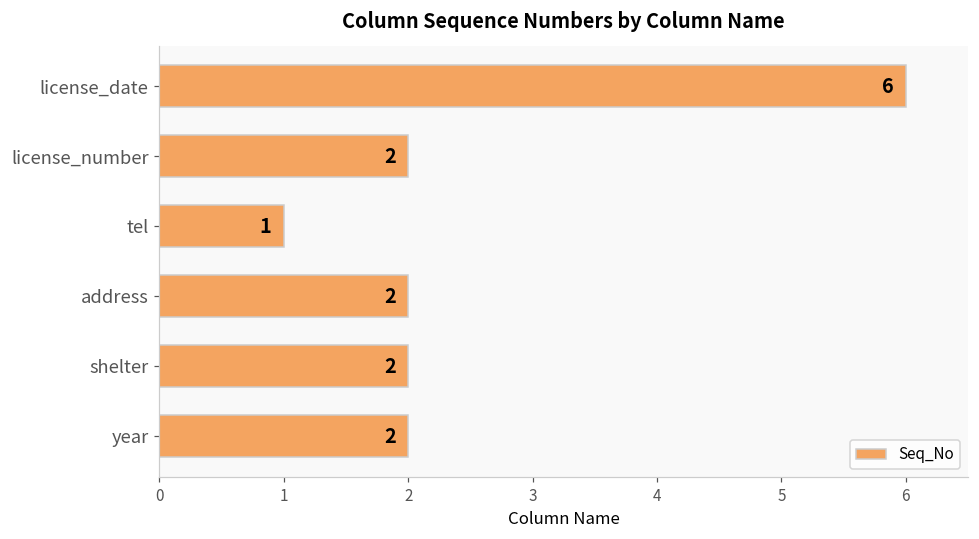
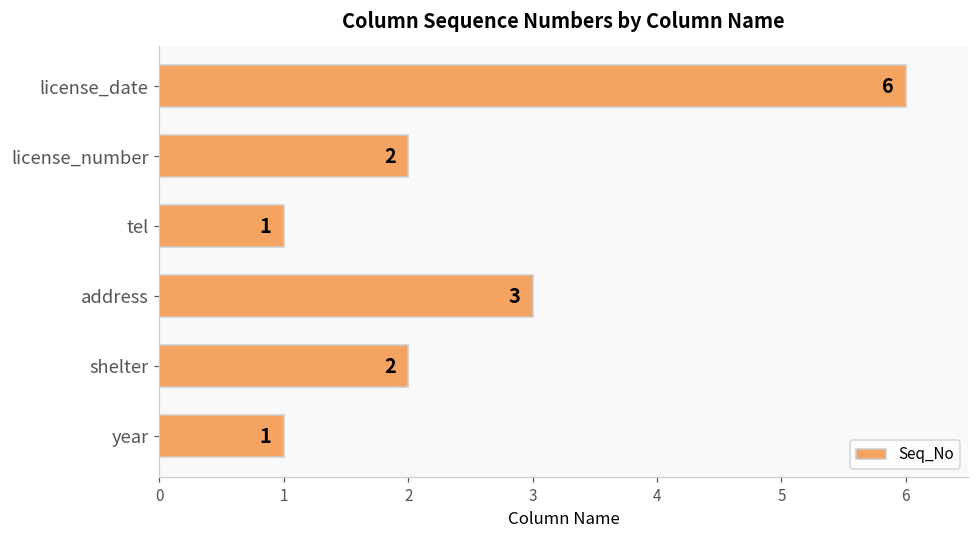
address: 2 -> 3
year: 2 -> 1
